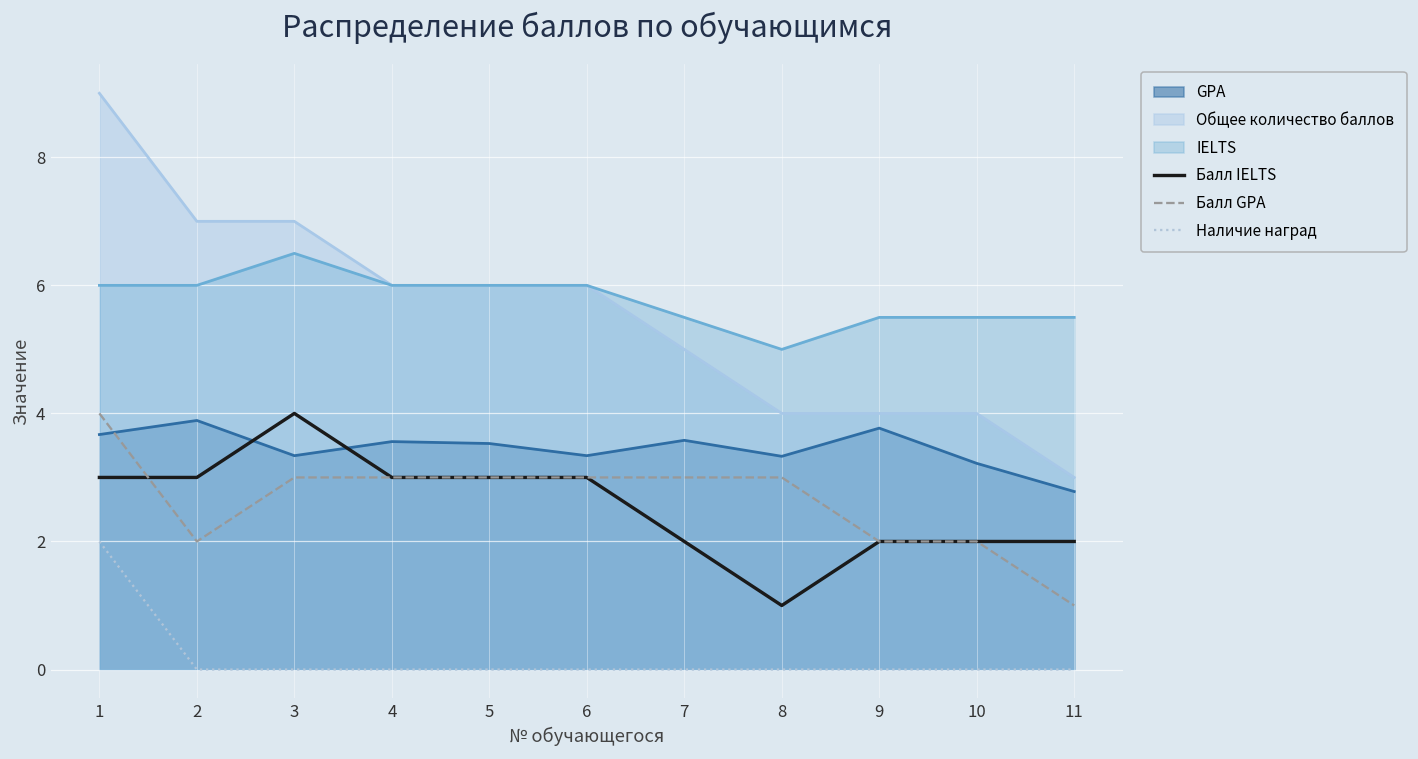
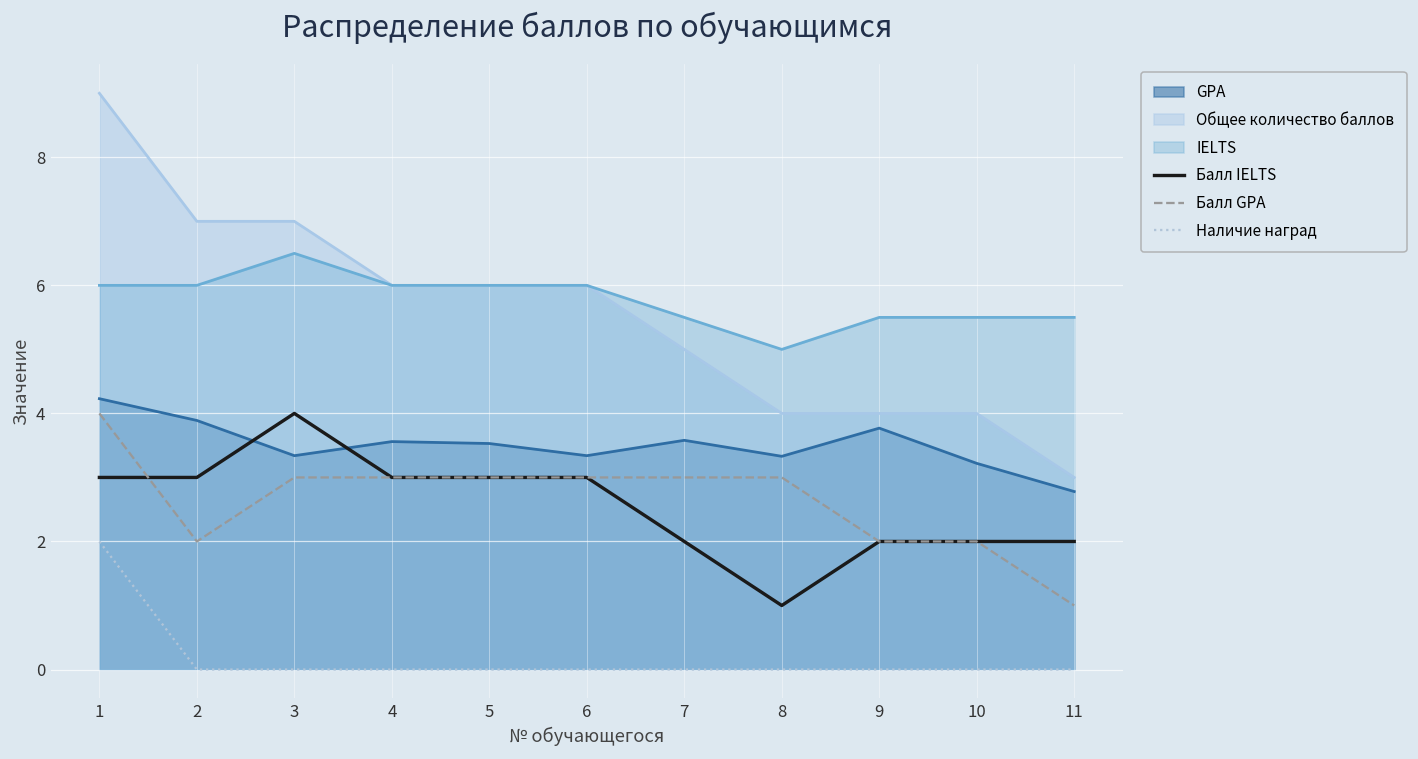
GPA, 1: 3.7 -> 4.2
